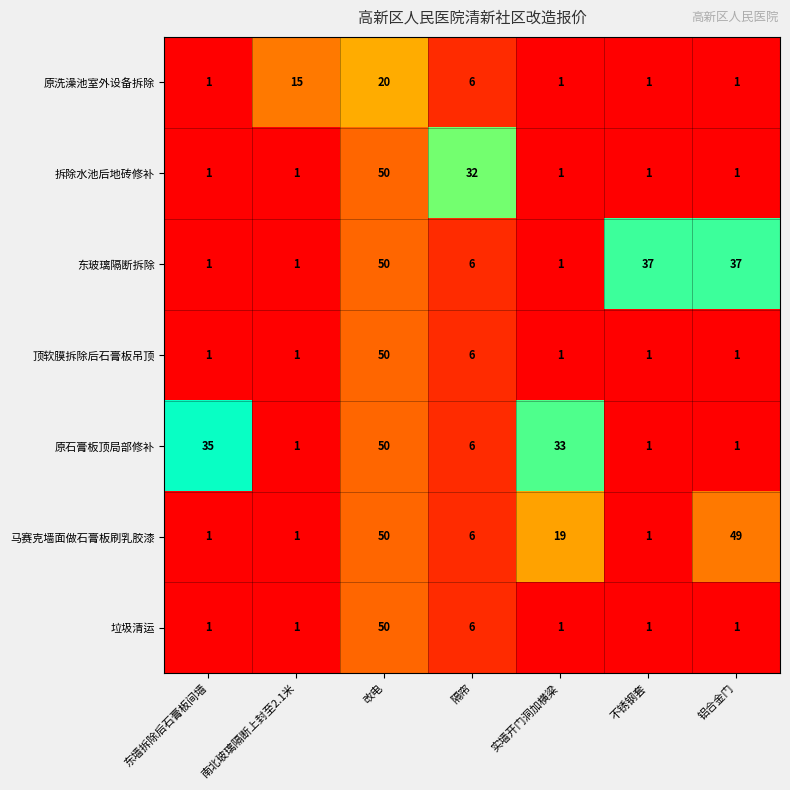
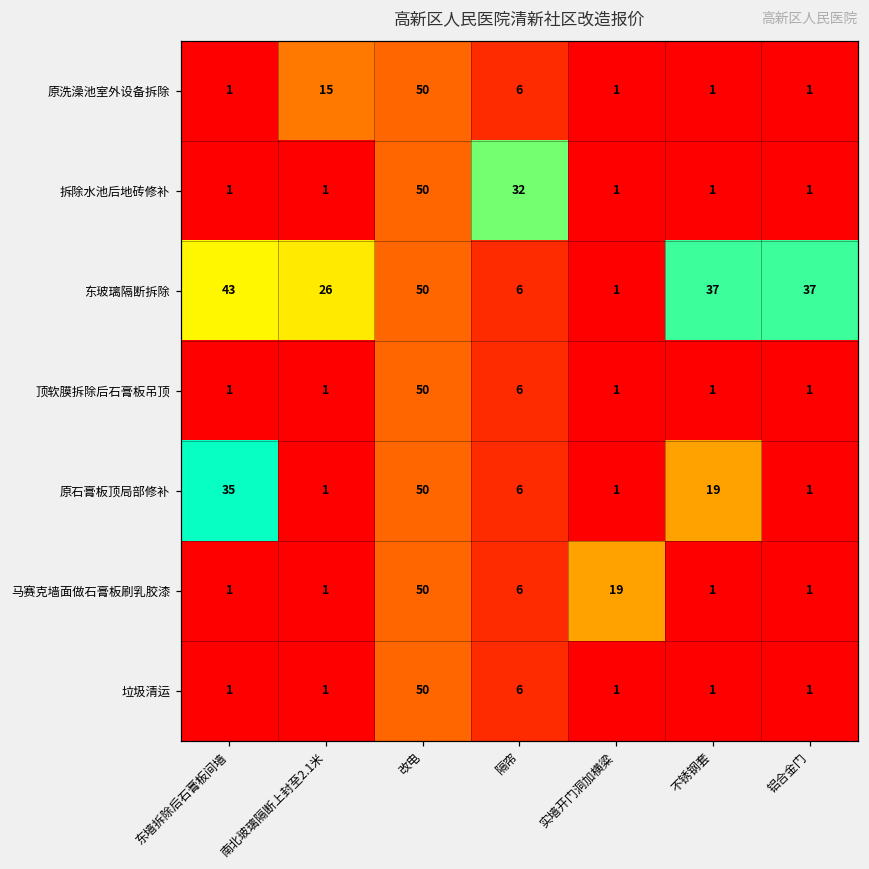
原洗澡池室外设备拆除, 改电: 20 -> 50
东玻璃隔断拆除, 东墙拆除后石膏板间墙: 1 -> 43
东玻璃隔断拆除, 南北玻璃隔断上封至2.1米: 1 -> 26
原石膏板顶局部修补, 实墙开门洞加横粱: 33 -> 1
原石膏板顶局部修补, 不锈钢套: 1 -> 19
马赛克墙面做石膏板刷乳胶漆, 铝合金门: 49 -> 1
